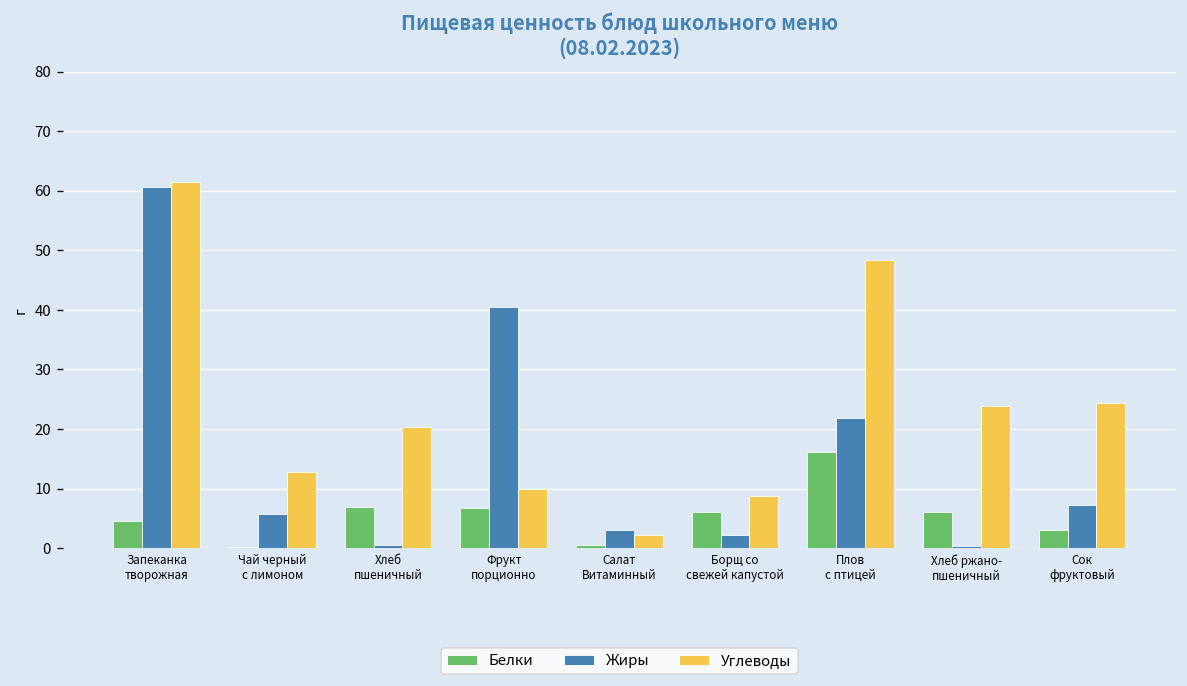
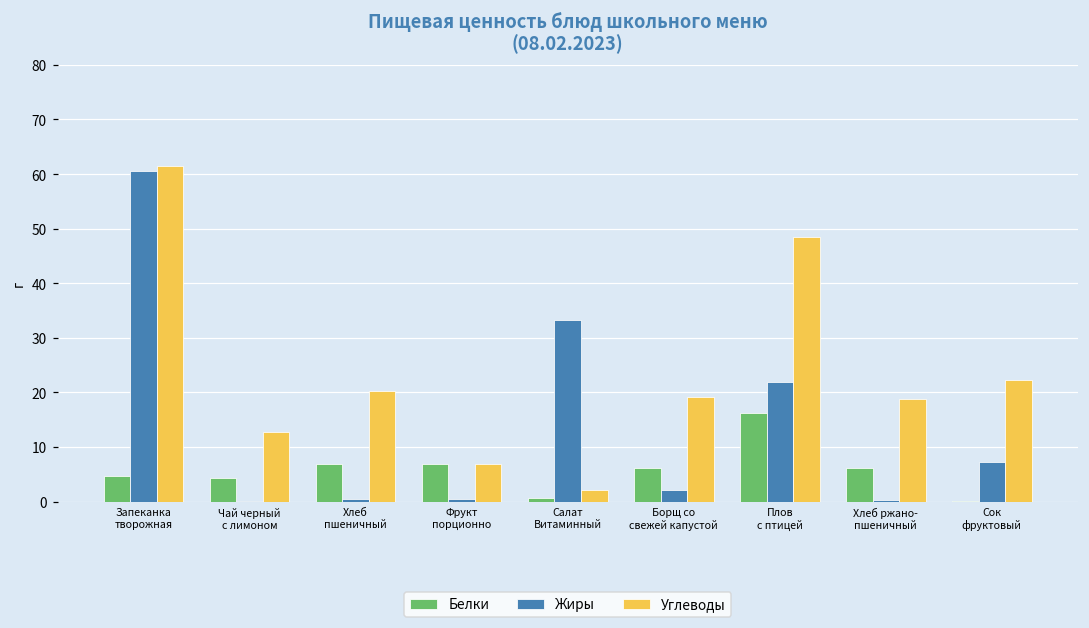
Белки, Чай черный с лимоном: 0 -> 4
Жиры, Чай черный с лимоном: 6 -> 0
Жиры, Фрукт порционно: 41 -> 0
Углеводы, Фрукт порционно: 10 -> 7
Жиры, Салат Витаминный: 3 -> 33
Углеводы, Борщ со свежей капустой: 9 -> 19
Углеводы, Хлеб ржано- пшеничный: 24 -> 19
Белки, Сок фруктовый: 3 -> 0
Углеводы, Сок фруктовый: 24 -> 22
